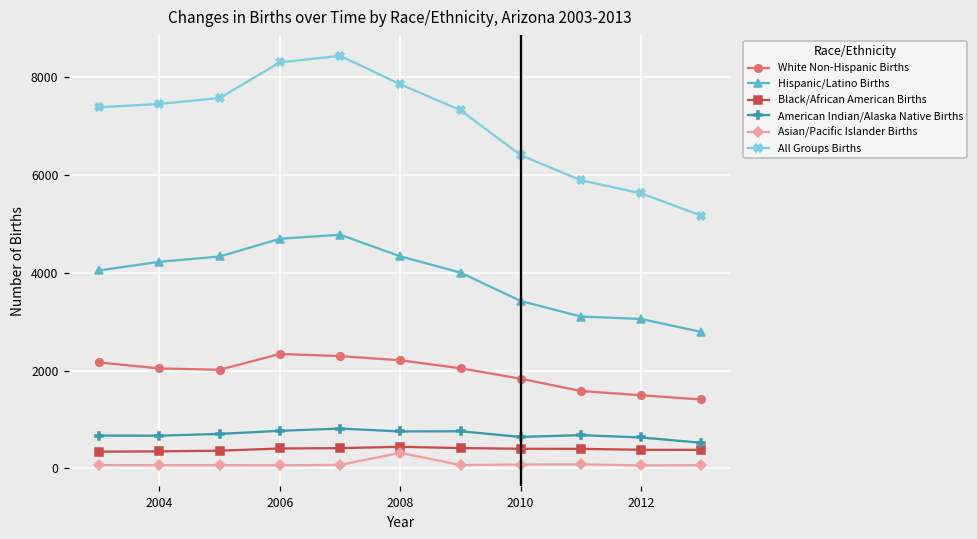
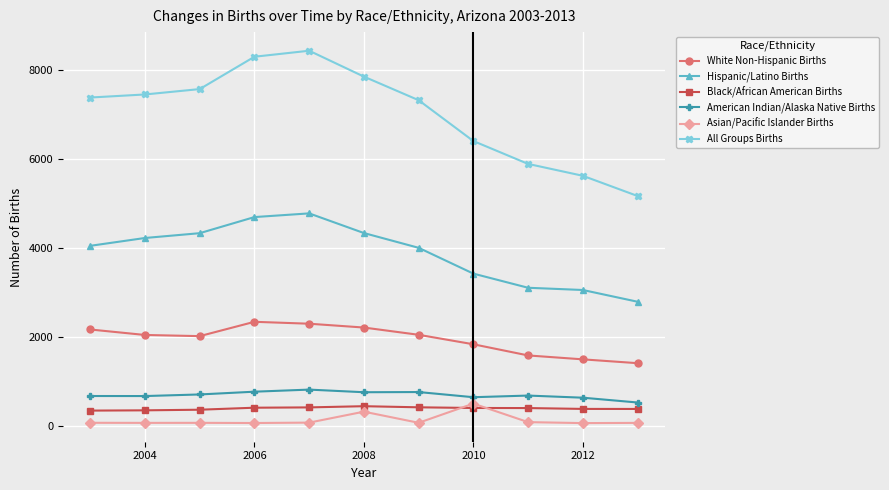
Asian/Pacific Islander Births, 2010: 100 -> 500
